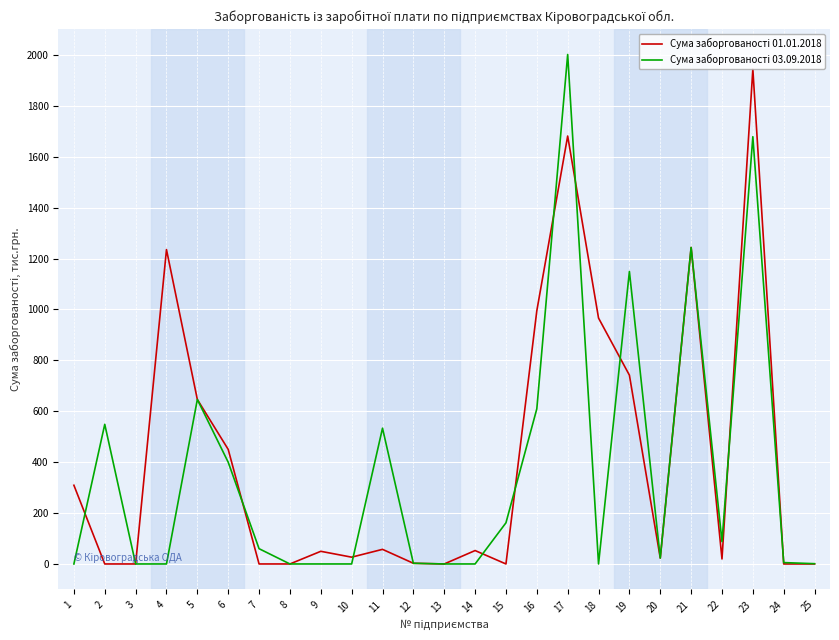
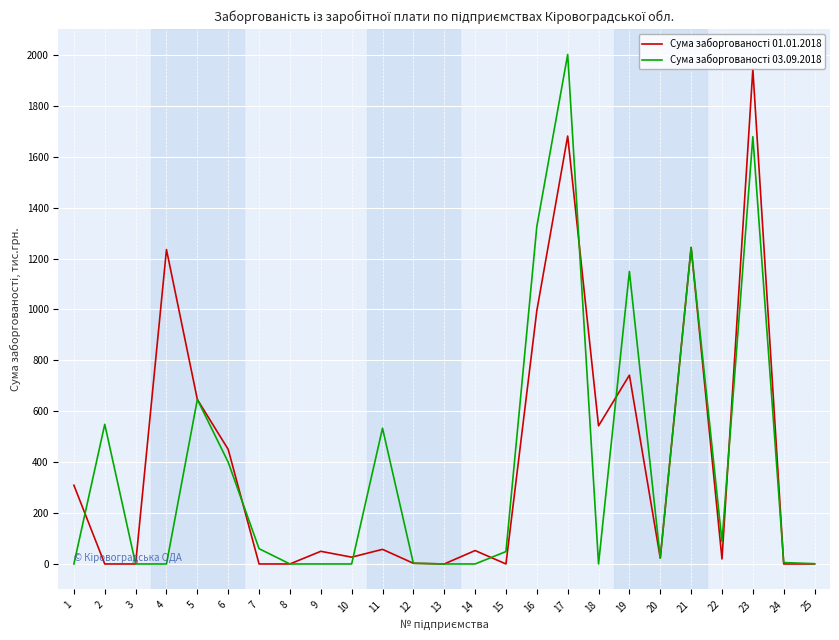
Сума заборгованості 03.09.2018, 15: 160 -> 50
Сума заборгованості 03.09.2018, 16: 610 -> 1330
Сума заборгованості 01.01.2018, 18: 970 -> 540
